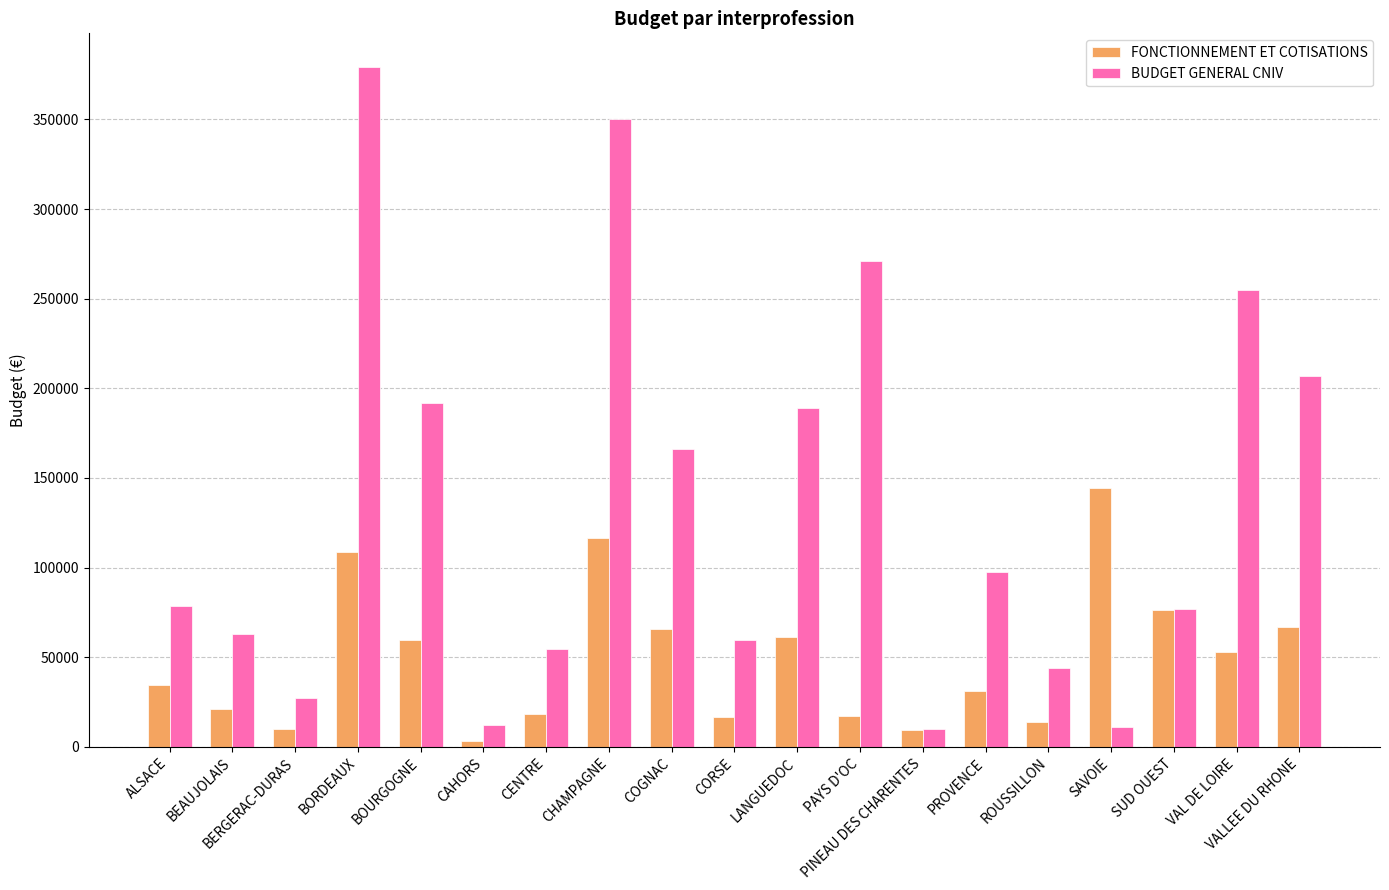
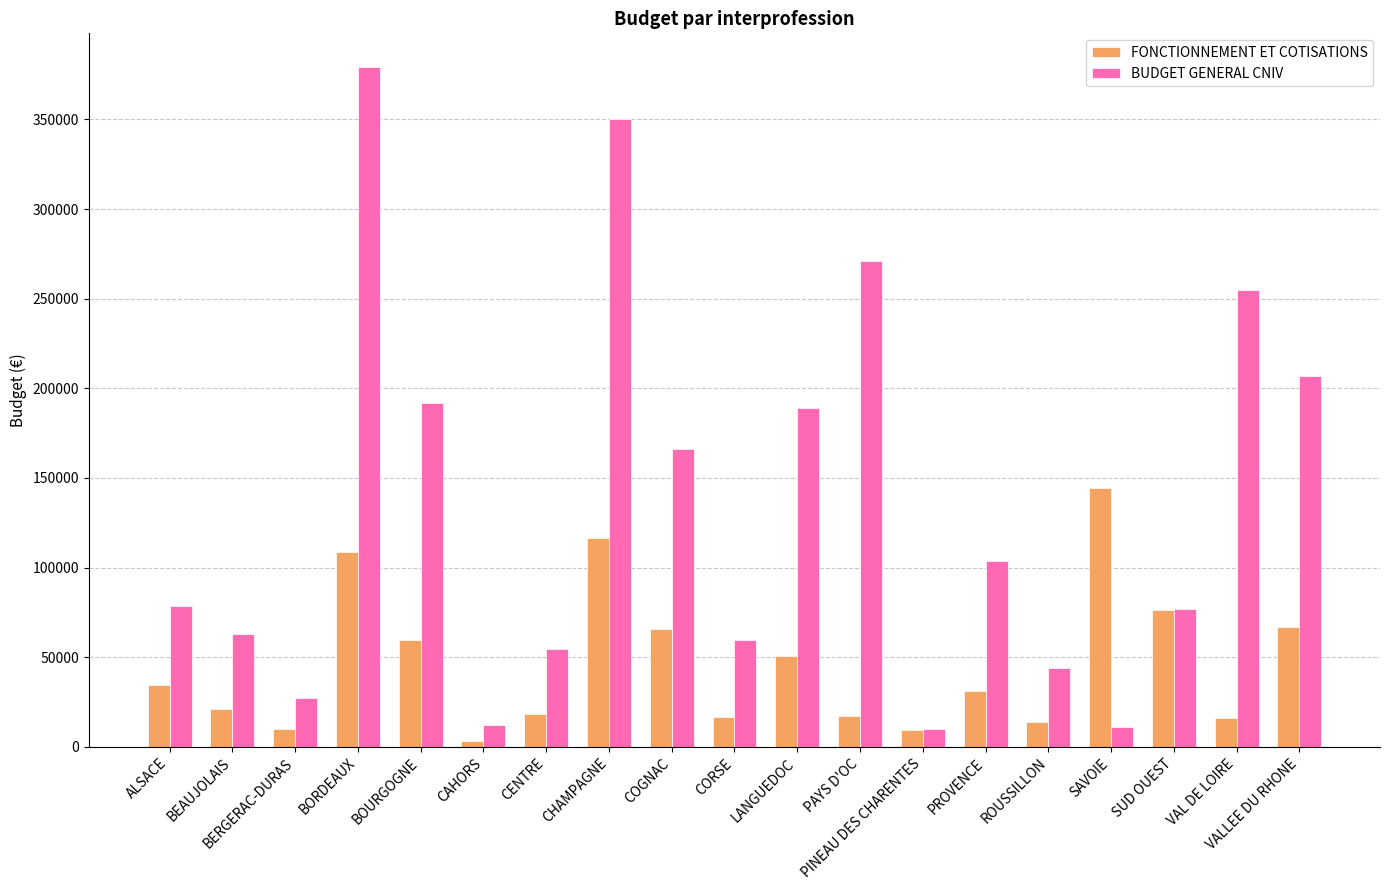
FONCTIONNEMENT ET COTISATIONS, LANGUEDOC: 61000 -> 51000
BUDGET GENERAL CNIV, PROVENCE: 98000 -> 103000
FONCTIONNEMENT ET COTISATIONS, VAL DE LOIRE: 53000 -> 16000
